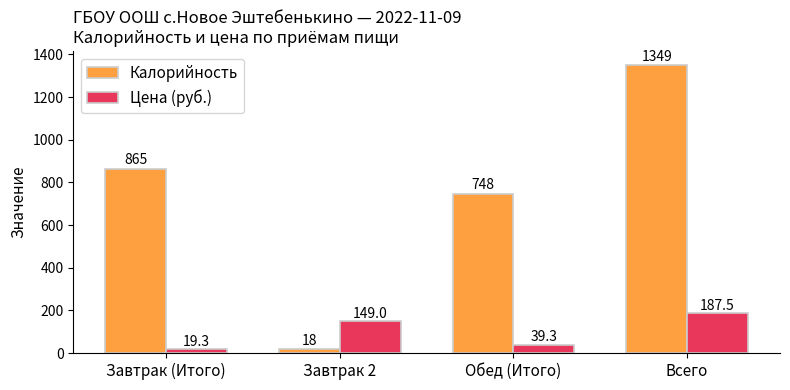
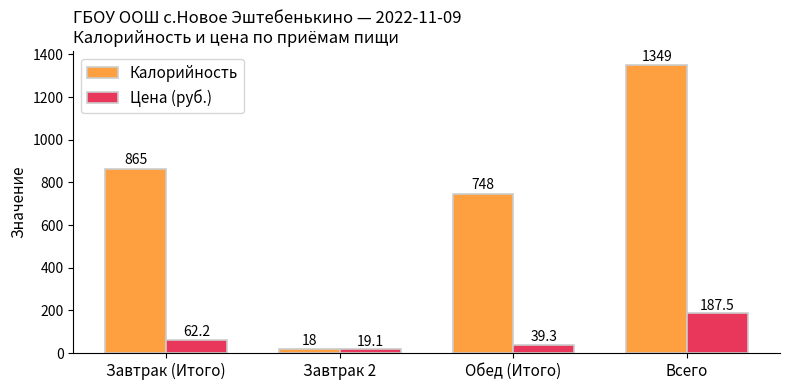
Цена (руб.), Завтрак (Итого): 19.3 -> 62.2
Цена (руб.), Завтрак 2: 149.0 -> 19.1
